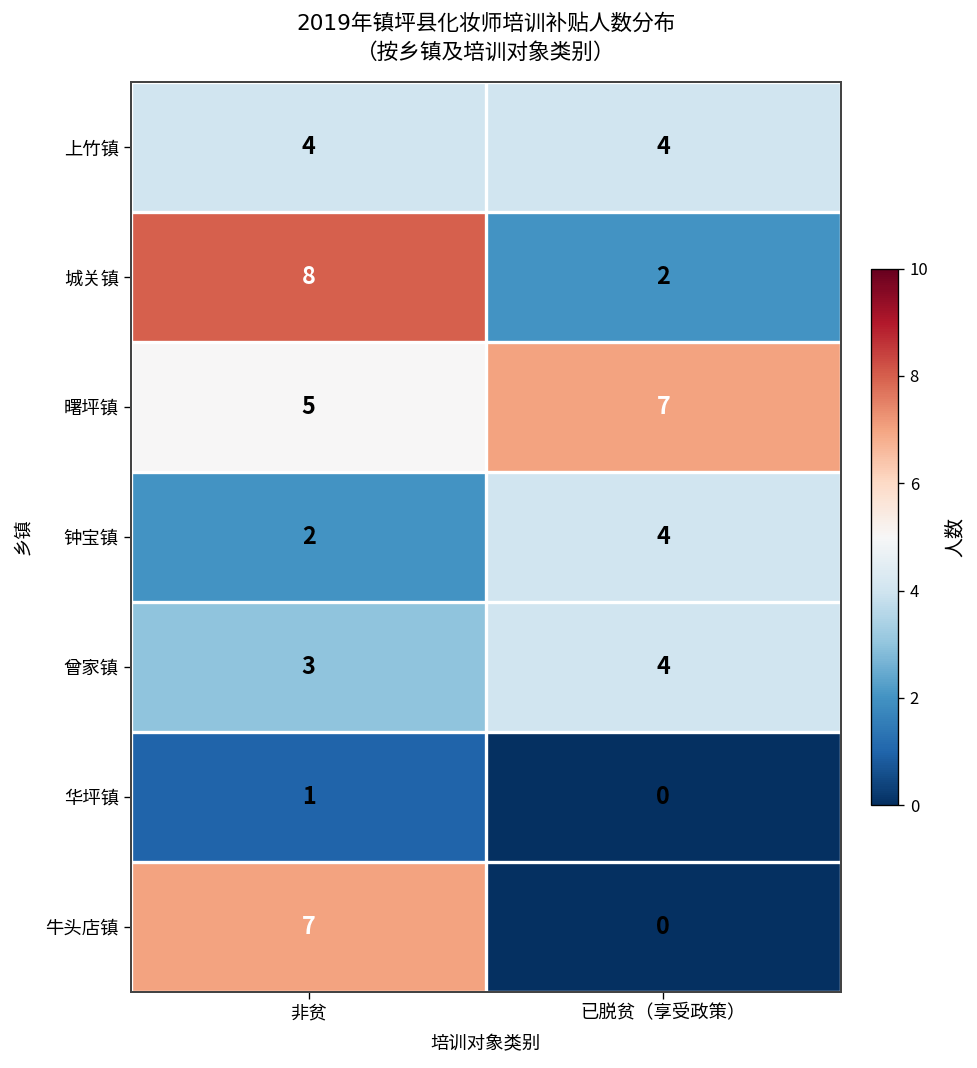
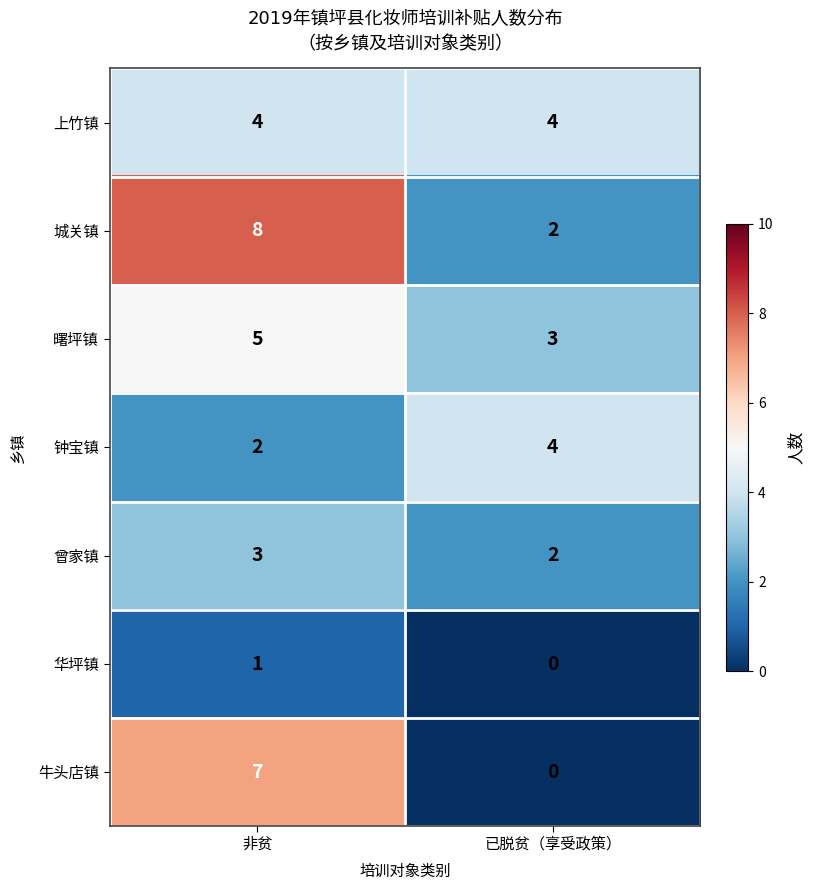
曙坪镇, 已脱贫（享受政策）: 7 -> 3
曾家镇, 已脱贫（享受政策）: 4 -> 2
